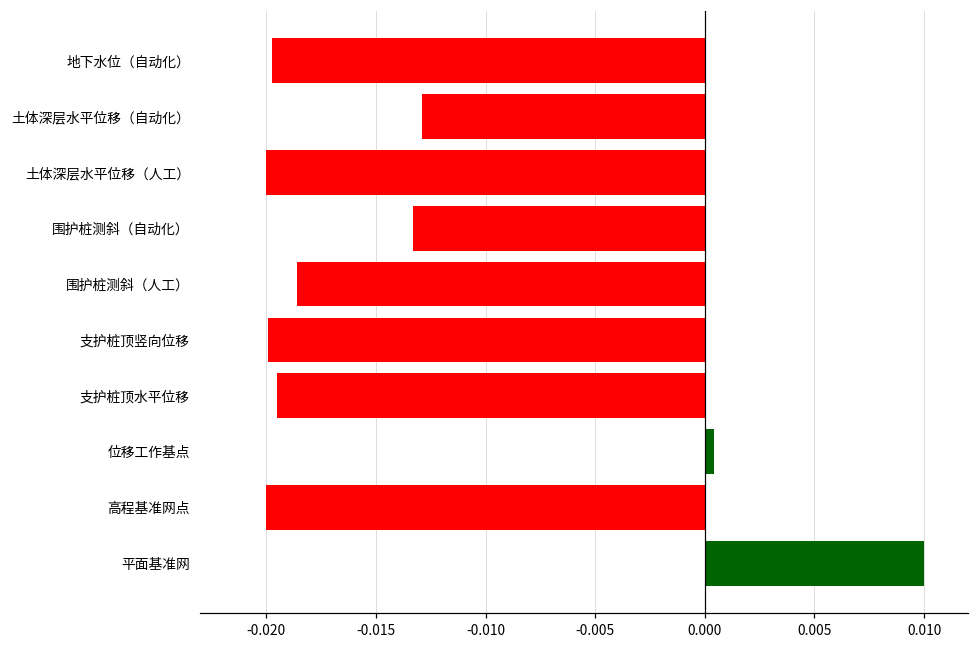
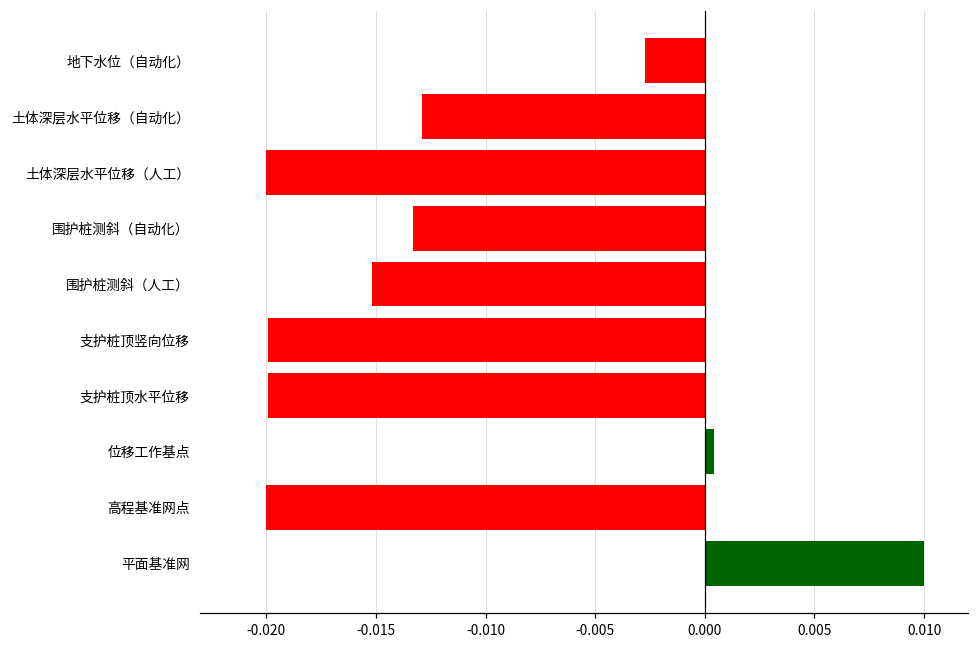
地下水位（自动化）: -0.0197 -> -0.0027
围护桩测斜（人工）: -0.0186 -> -0.0152
支护桩顶水平位移: -0.0195 -> -0.0199
